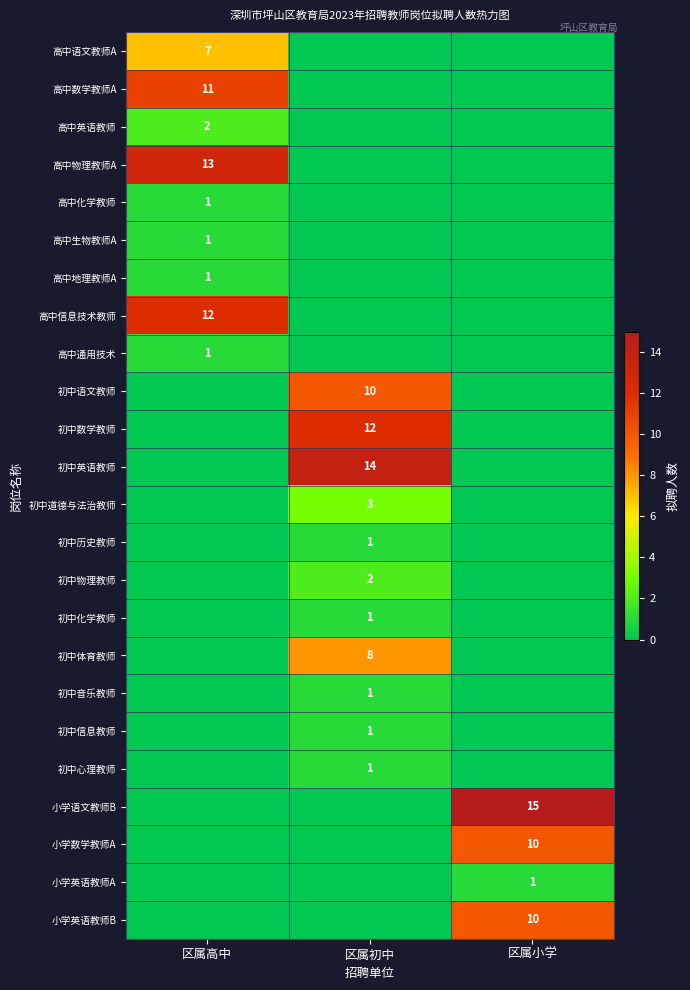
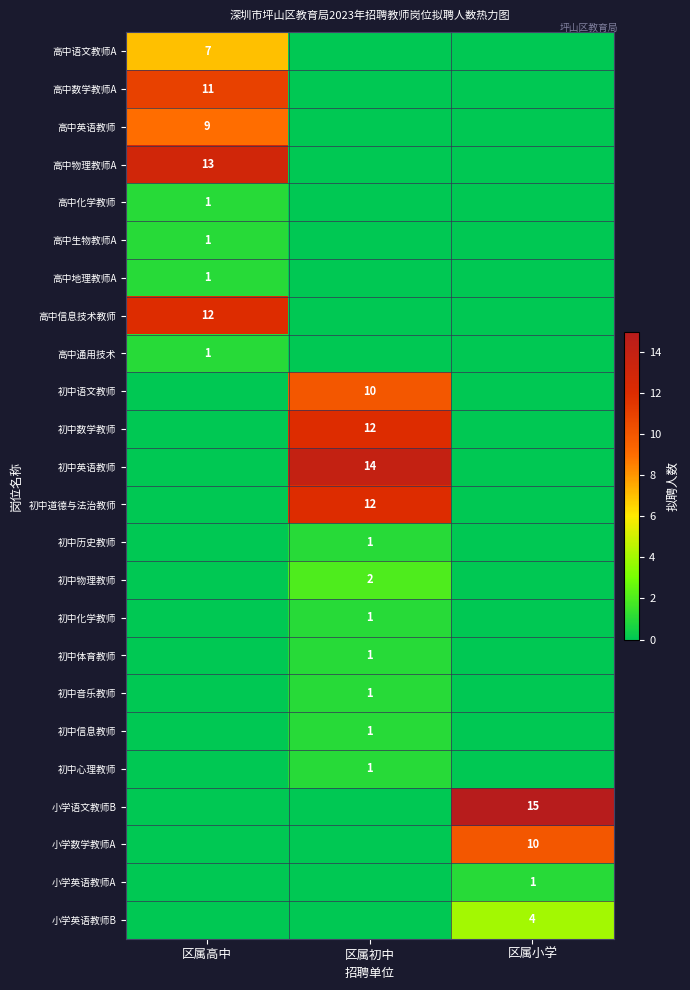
高中英语教师, 区属高中: 2 -> 9
初中道德与法治教师, 区属初中: 3 -> 12
初中体育教师, 区属初中: 8 -> 1
小学英语教师B, 区属小学: 10 -> 4
